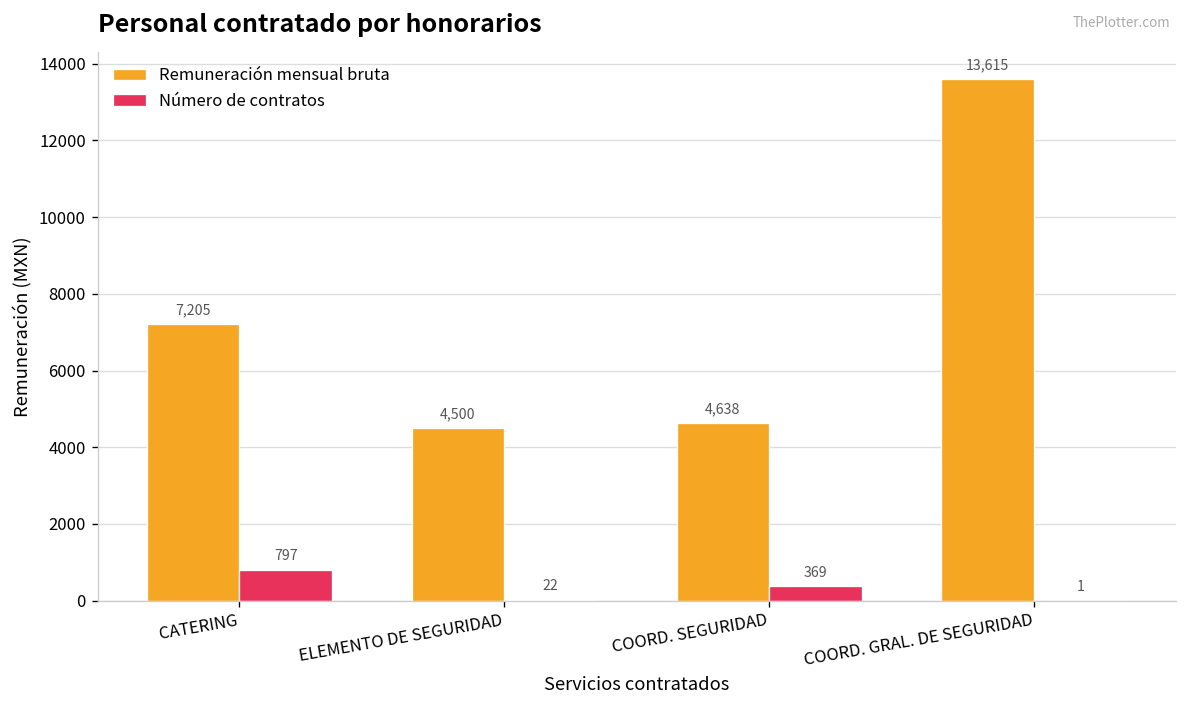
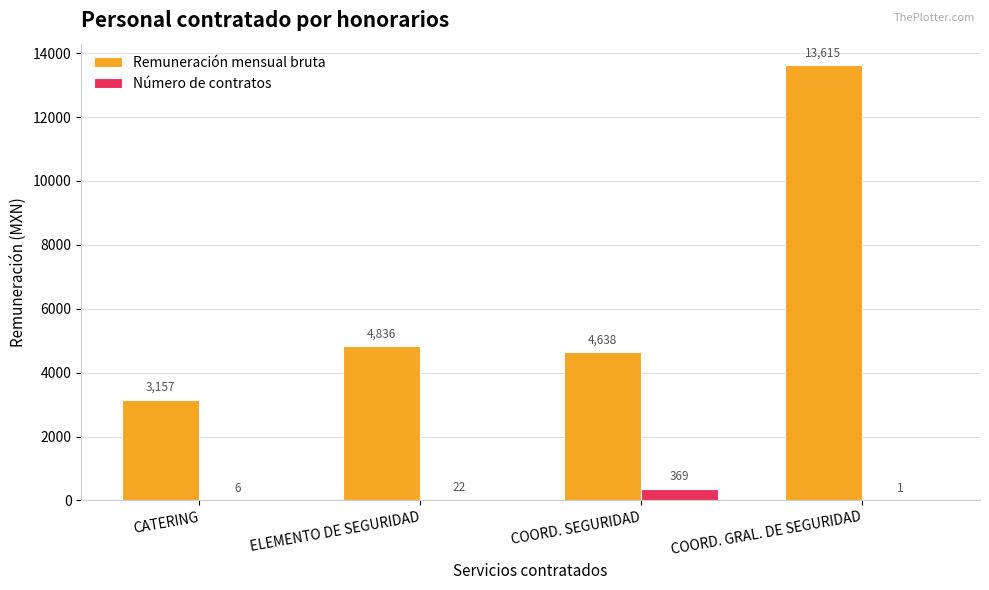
Remuneración mensual bruta, CATERING: 7,205 -> 3,157
Número de contratos, CATERING: 797 -> 6
Remuneración mensual bruta, ELEMENTO DE SEGURIDAD: 4,500 -> 4,836
